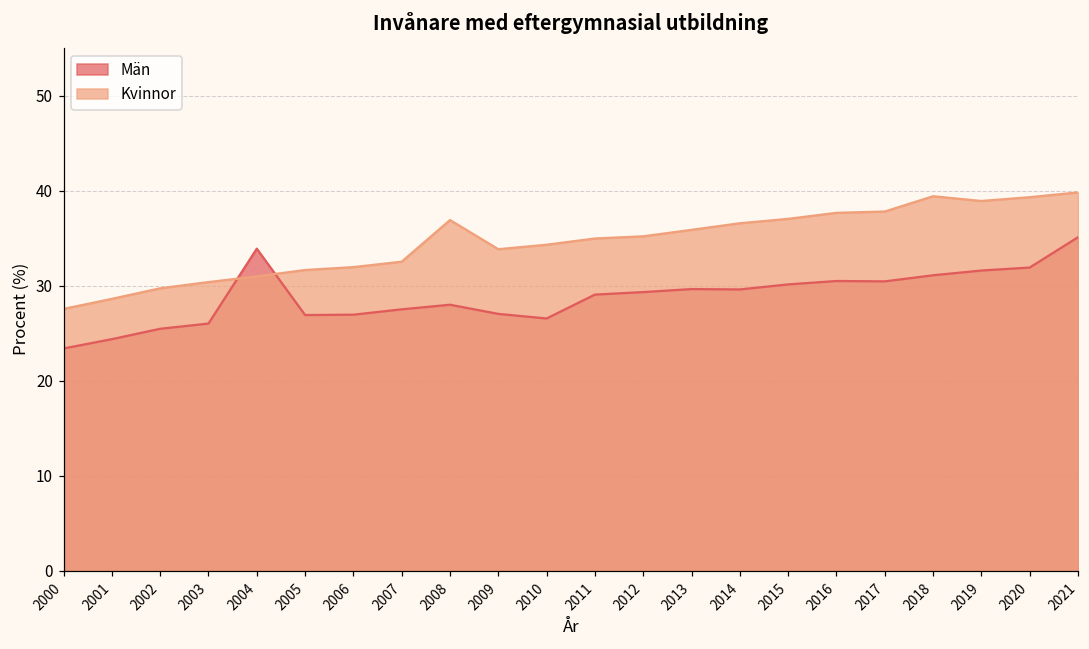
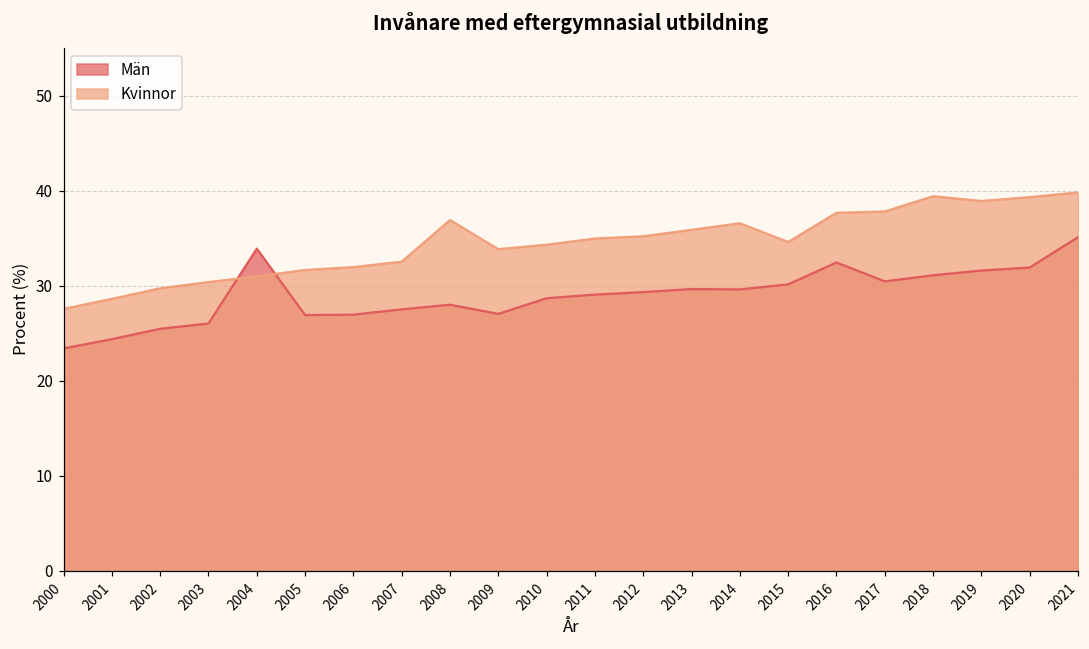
Män, 2010: 27 -> 29
Kvinnor, 2015: 37 -> 35
Män, 2016: 30 -> 32
